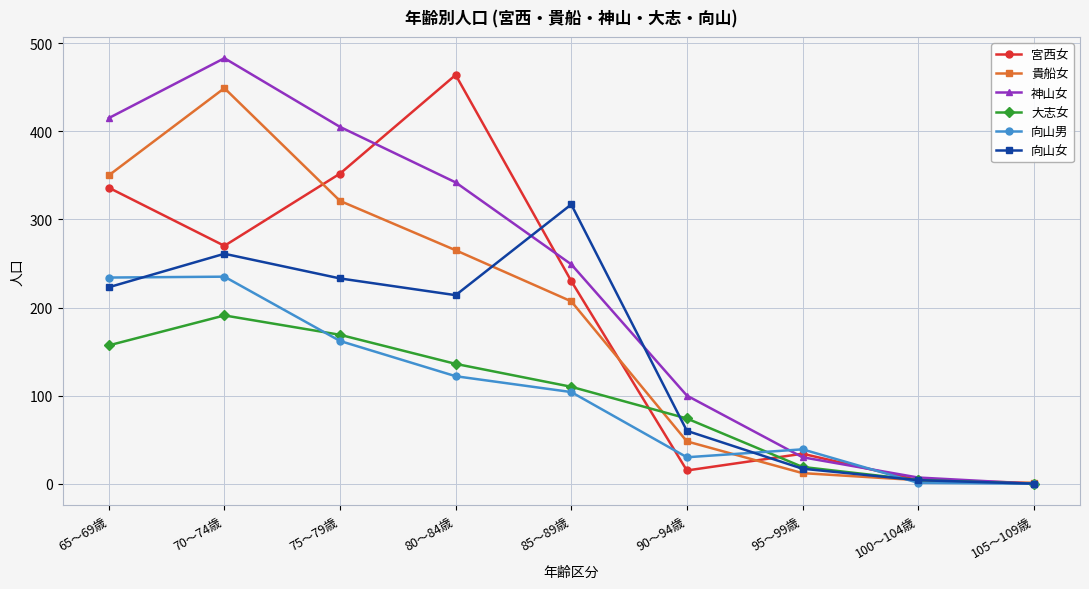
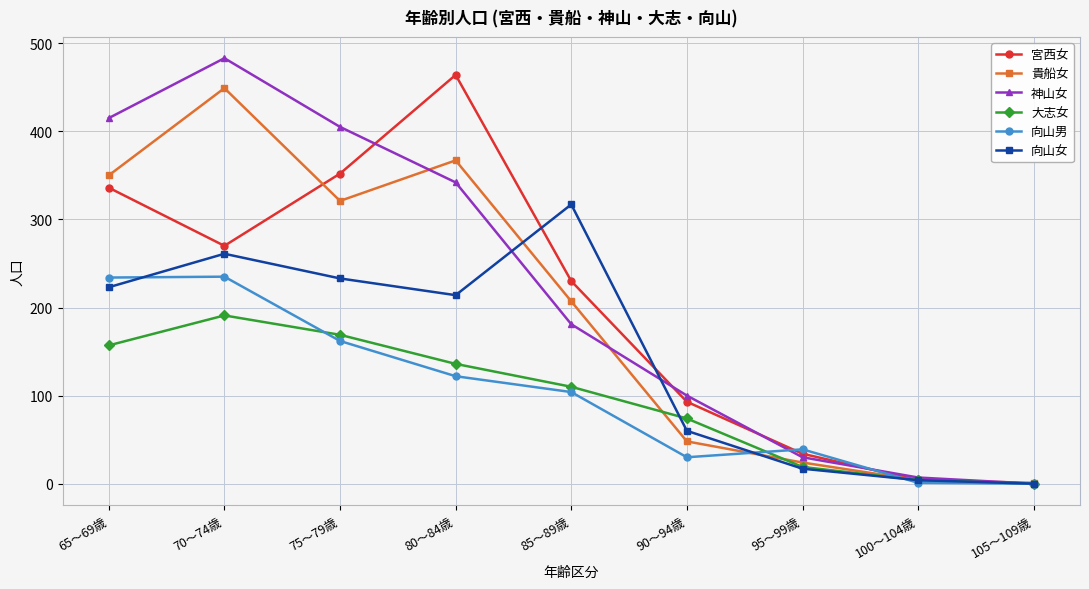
貴船女, 80～84歳: 270 -> 370
神山女, 85～89歳: 250 -> 180
宮西女, 90～94歳: 20 -> 90
貴船女, 95～99歳: 10 -> 20
